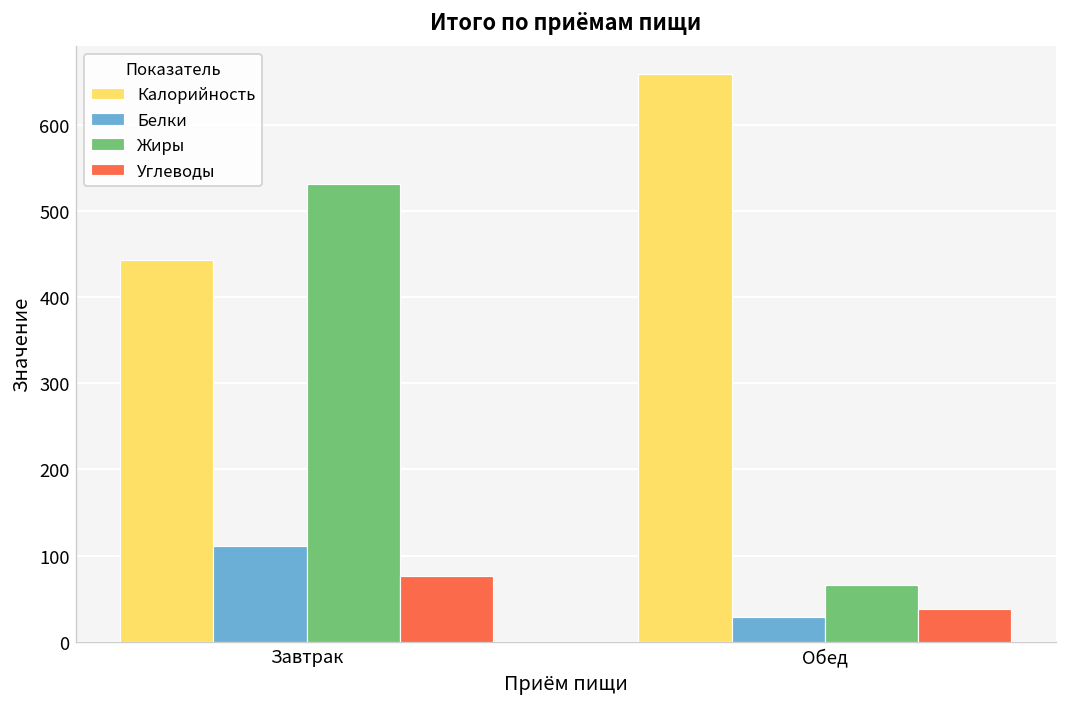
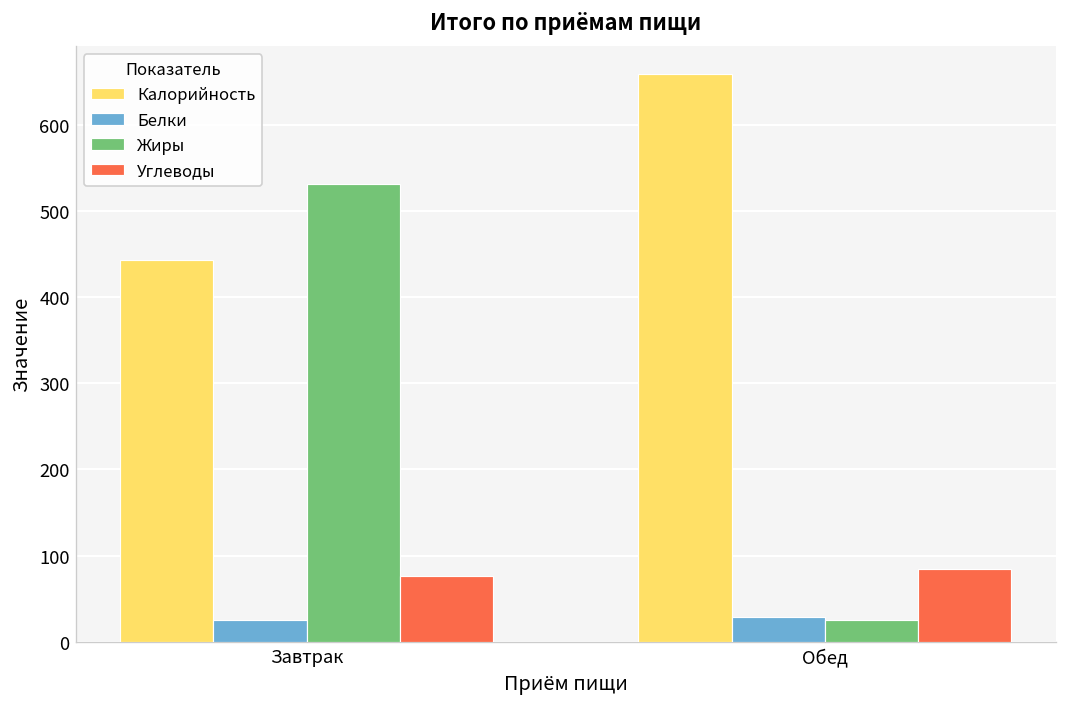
Белки, Завтрак: 110 -> 30
Жиры, Обед: 70 -> 30
Углеводы, Обед: 40 -> 80
